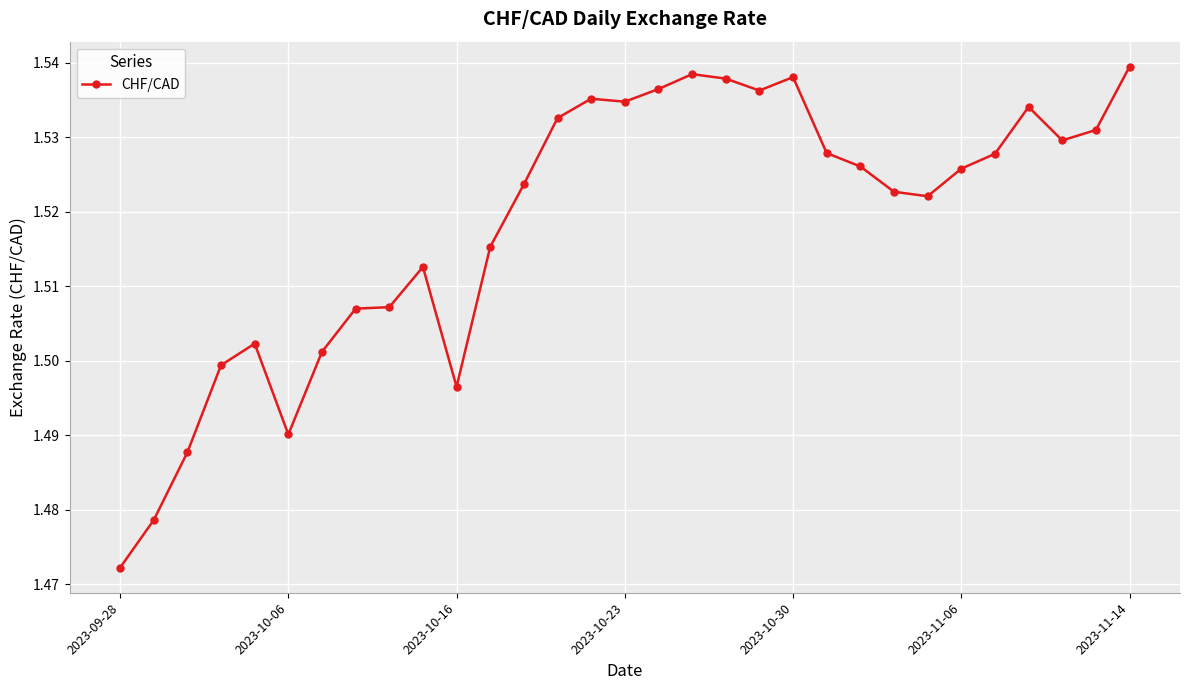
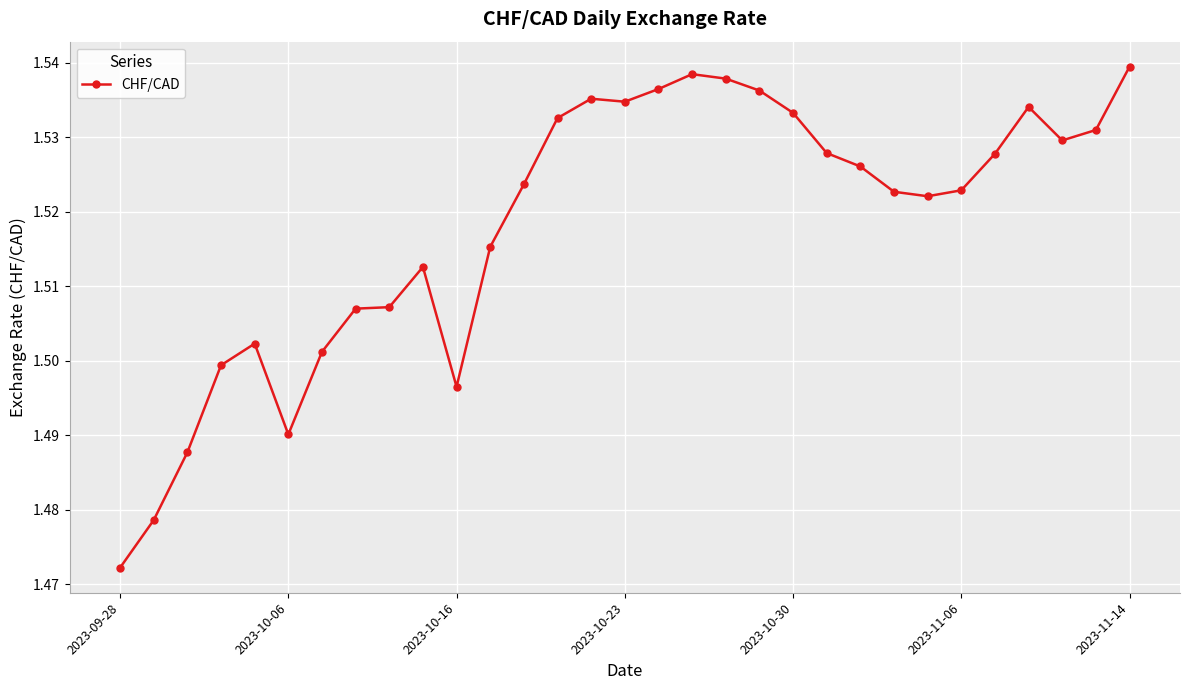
2023-10-30: 1.538 -> 1.533
2023-11-06: 1.526 -> 1.523
